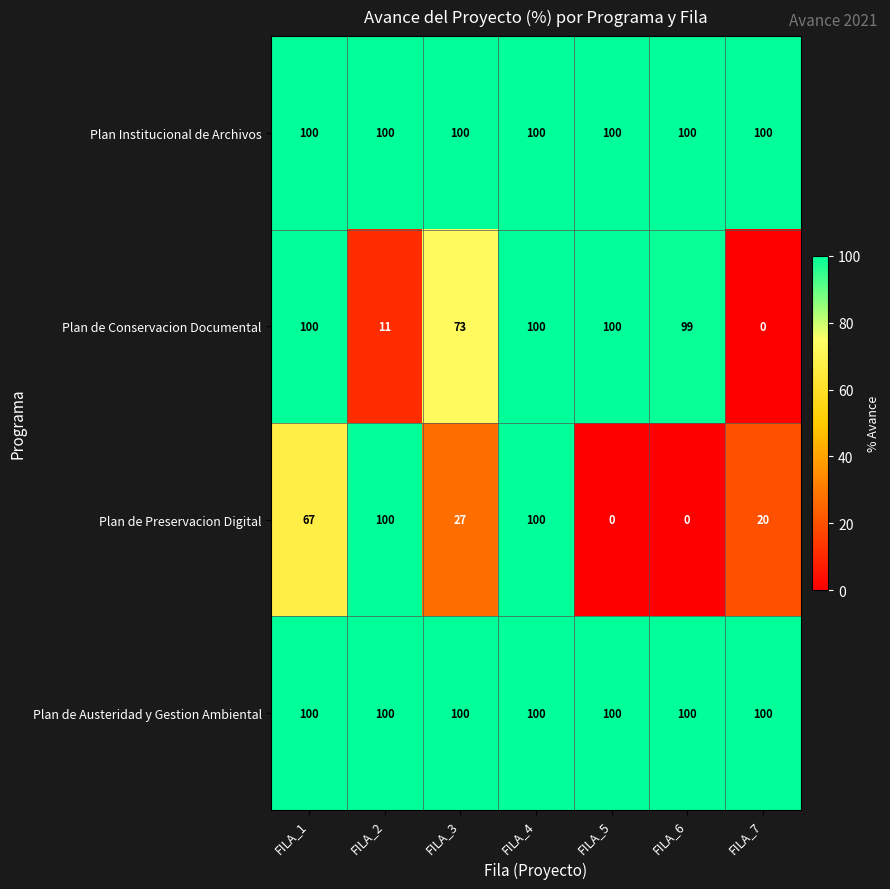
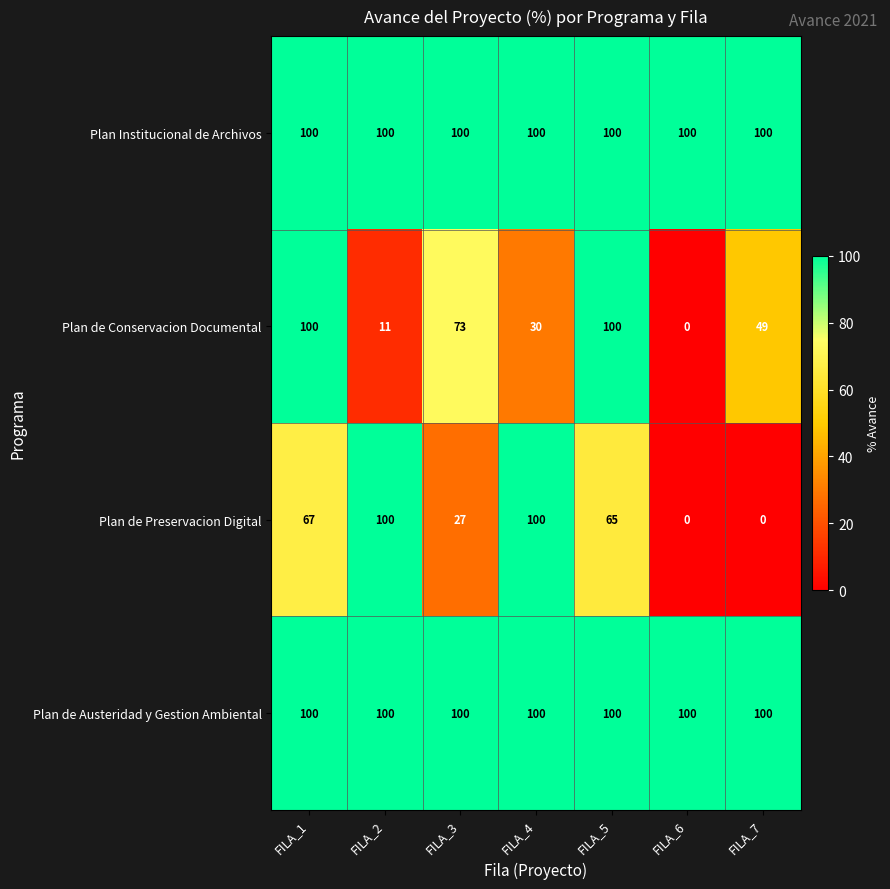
Plan de Conservacion Documental, FILA_4: 100 -> 30
Plan de Conservacion Documental, FILA_6: 99 -> 0
Plan de Conservacion Documental, FILA_7: 0 -> 49
Plan de Preservacion Digital, FILA_5: 0 -> 65
Plan de Preservacion Digital, FILA_7: 20 -> 0
